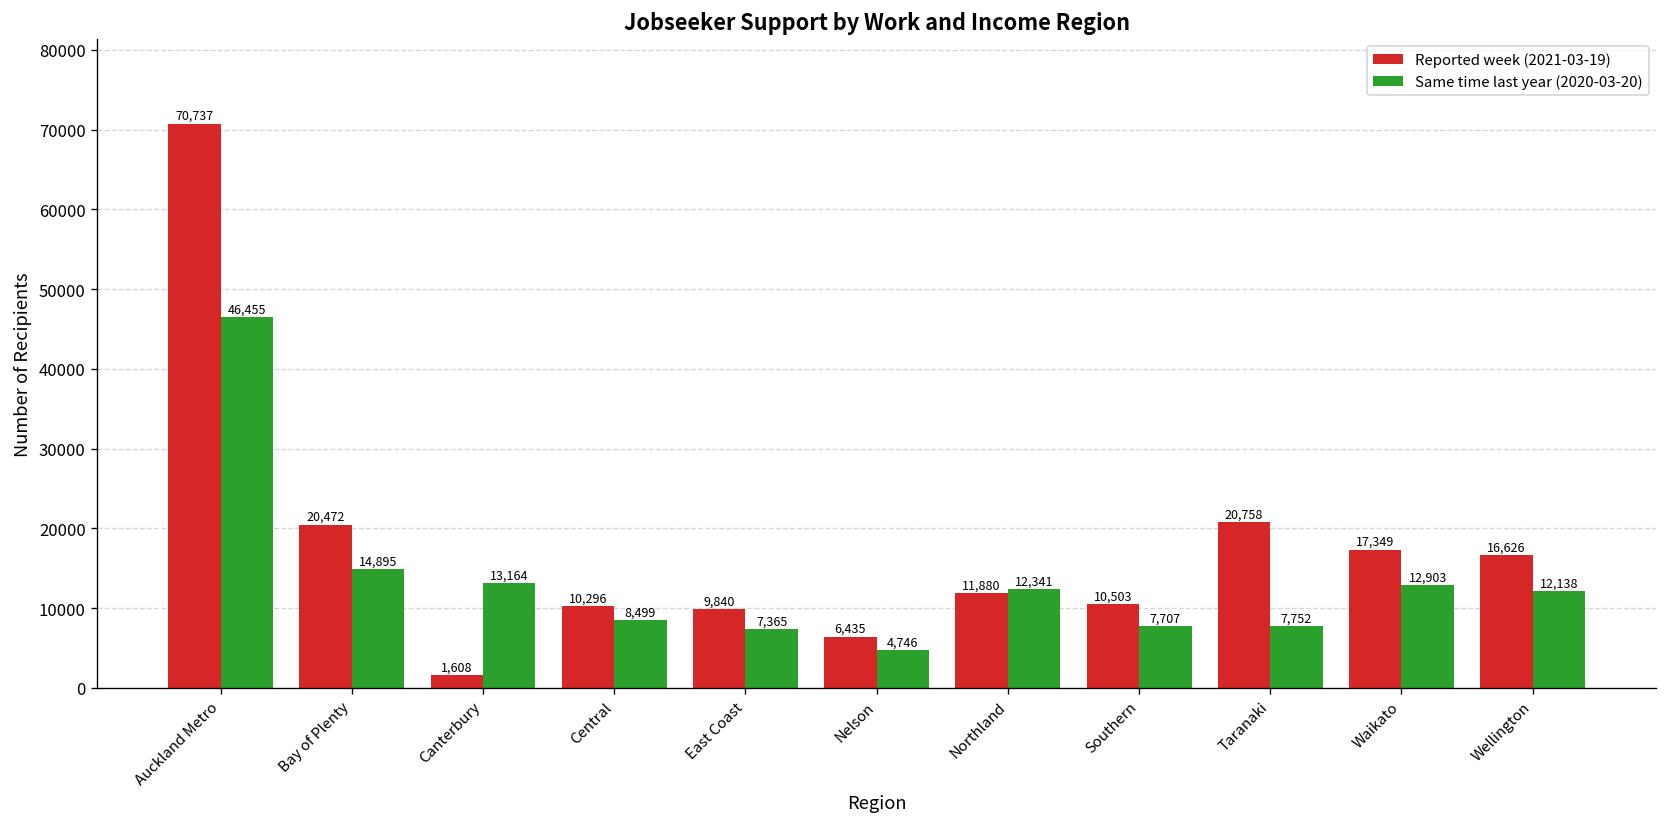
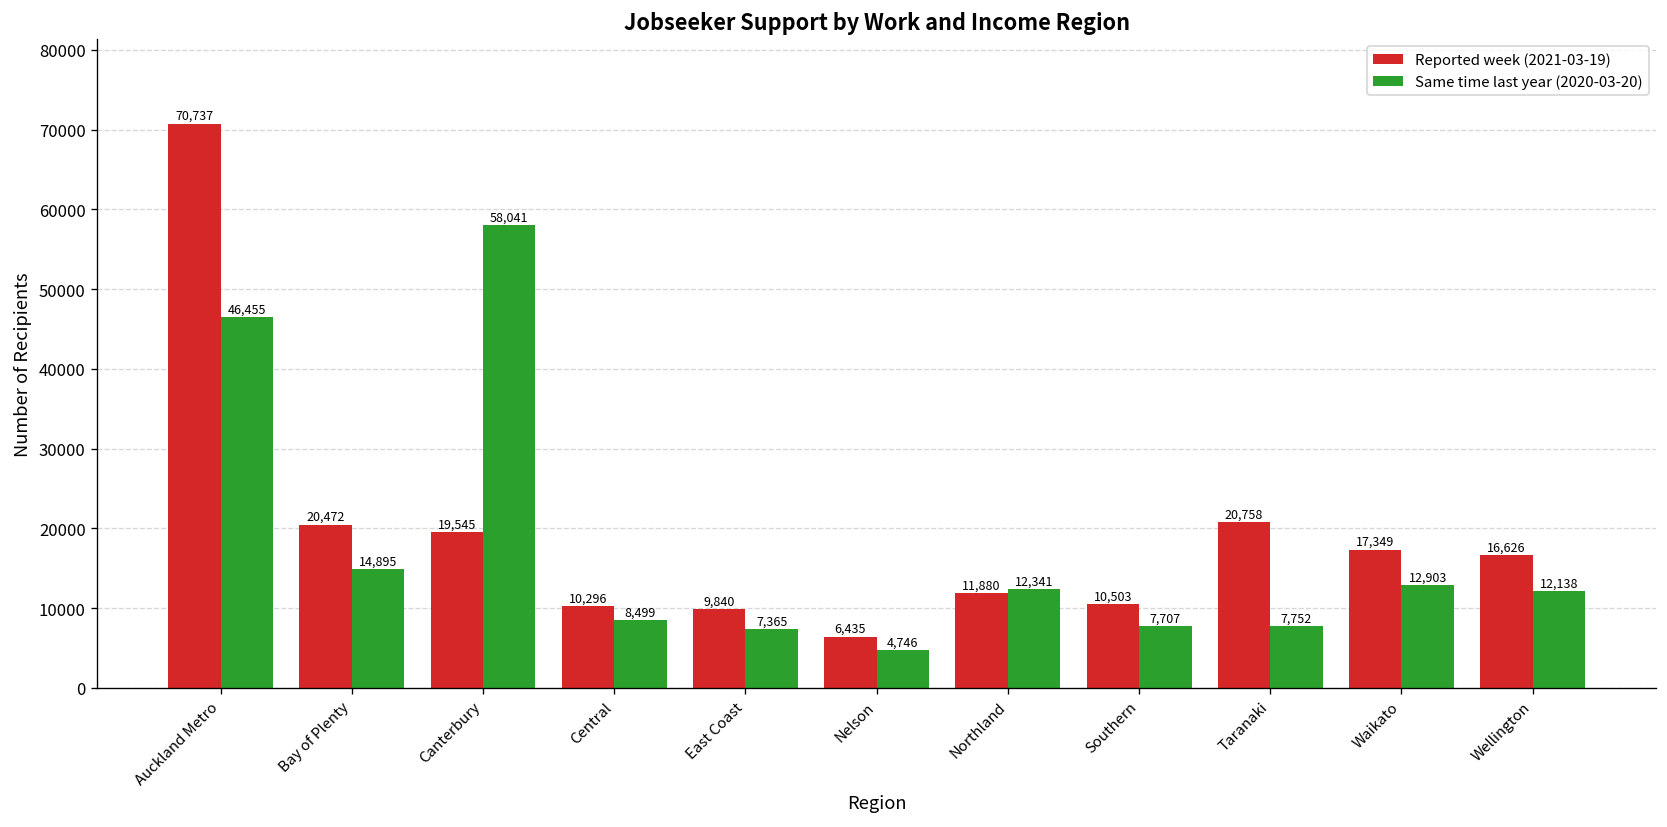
Reported week (2021-03-19), Canterbury: 1,608 -> 19,545
Same time last year (2020-03-20), Canterbury: 13,164 -> 58,041
